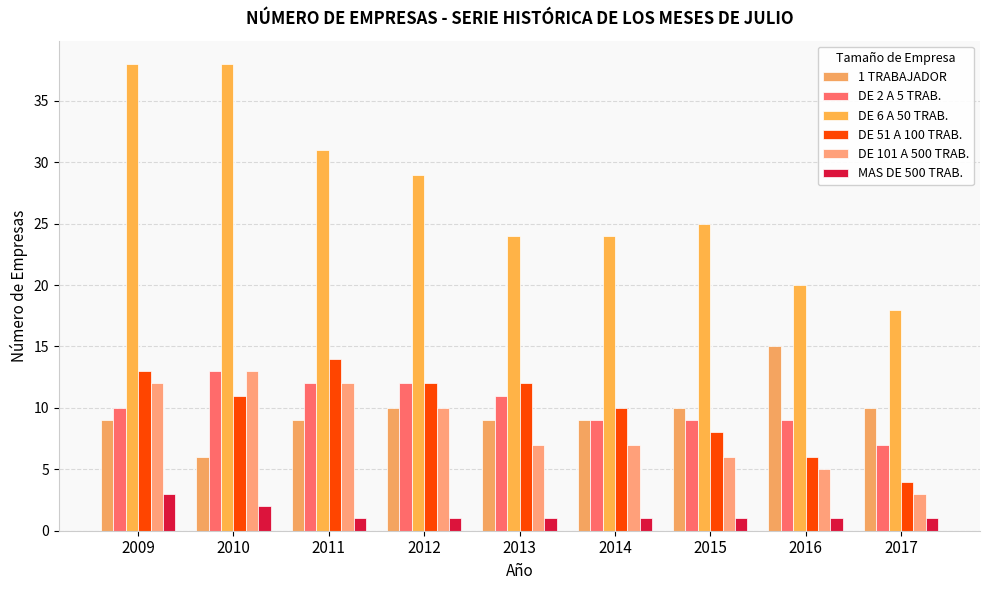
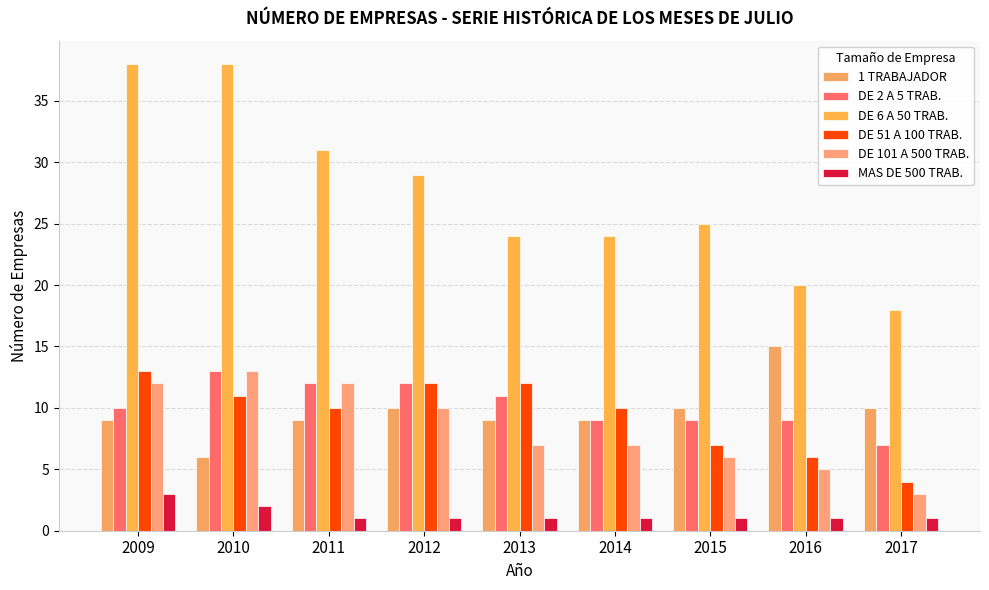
DE 51 A 100 TRAB., 2011: 14 -> 10
DE 51 A 100 TRAB., 2015: 8 -> 7
